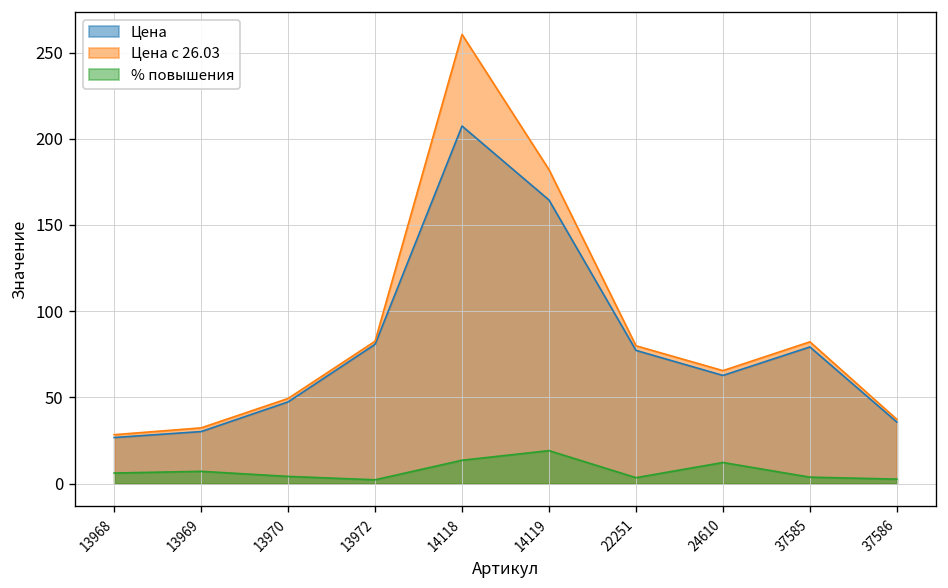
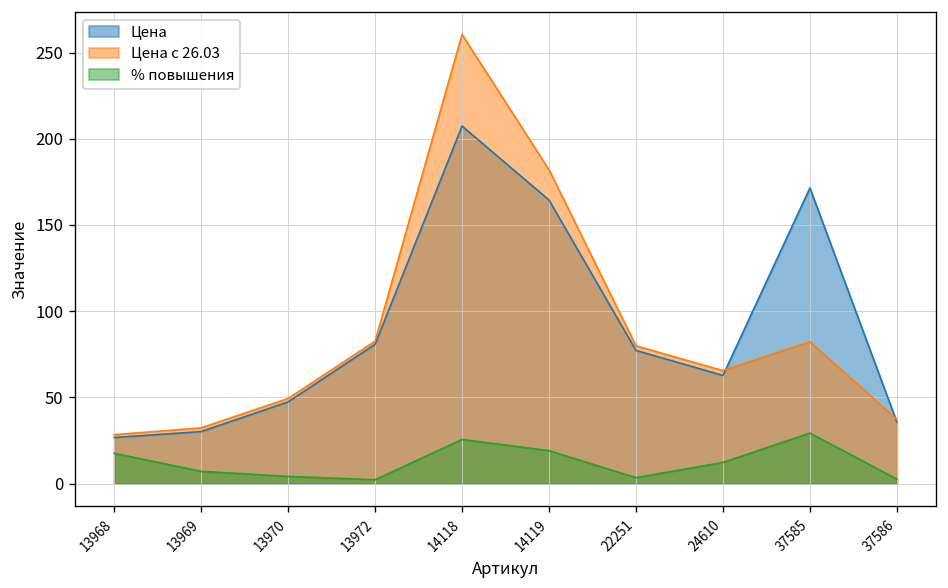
% повышения, 13968: 6 -> 18
% повышения, 14118: 14 -> 26
Цена, 37585: 79 -> 171
% повышения, 37585: 4 -> 29
